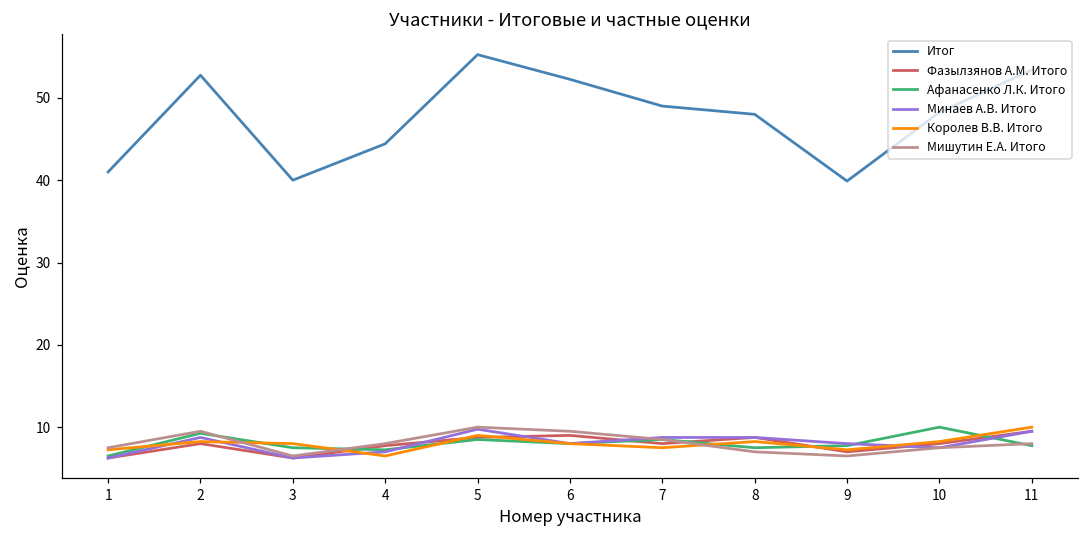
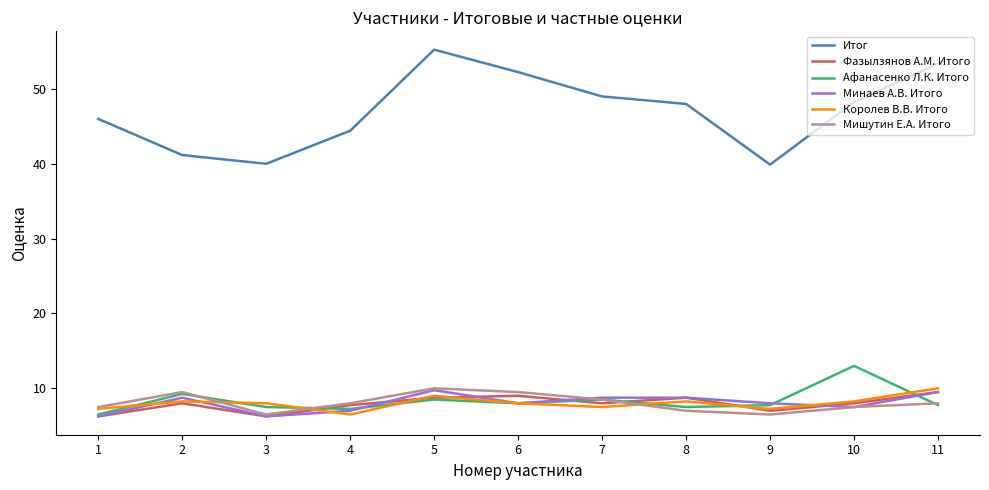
Итог, 1: 41 -> 46
Итог, 2: 53 -> 41
Афанасенко Л.К. Итого, 10: 10 -> 13
